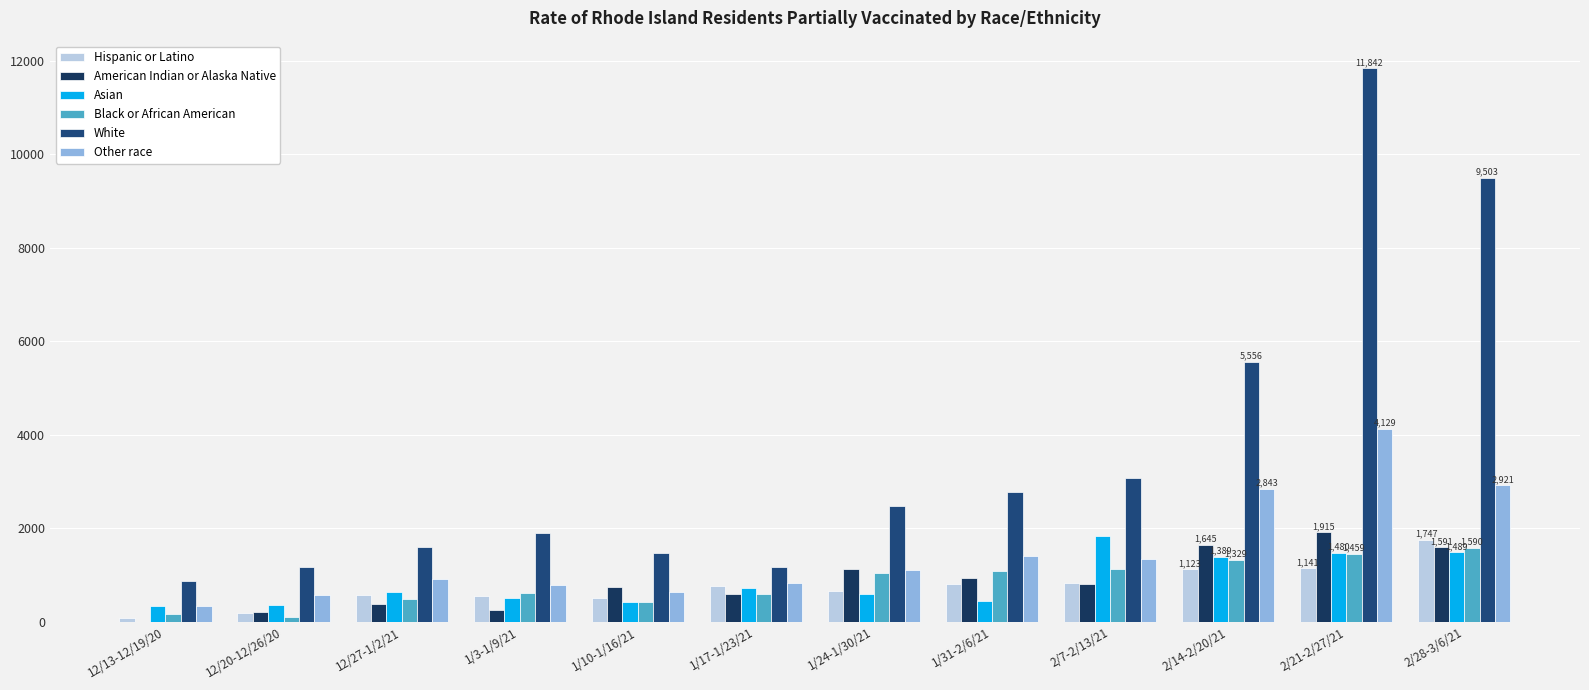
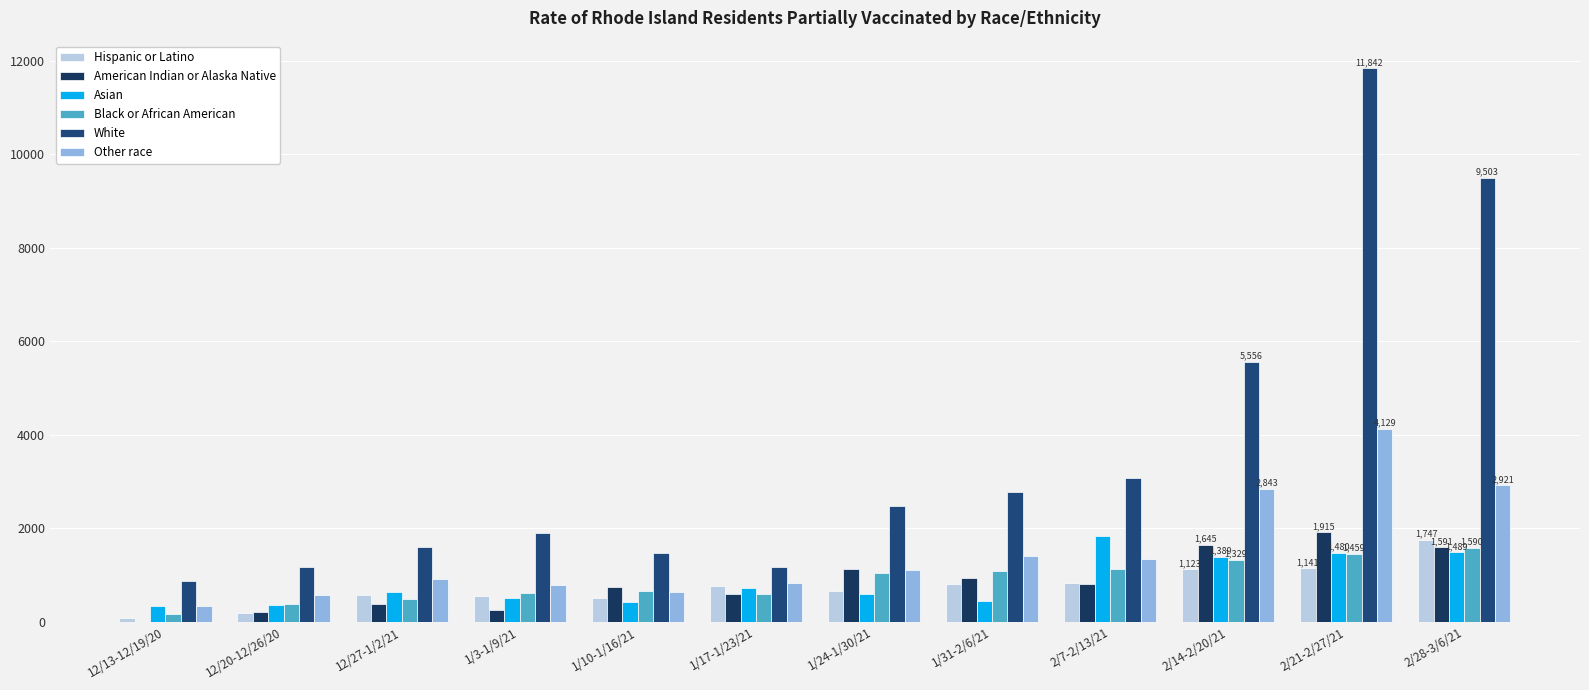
Black or African American, 12/20-12/26/20: 100 -> 400
Black or African American, 1/10-1/16/21: 400 -> 700
